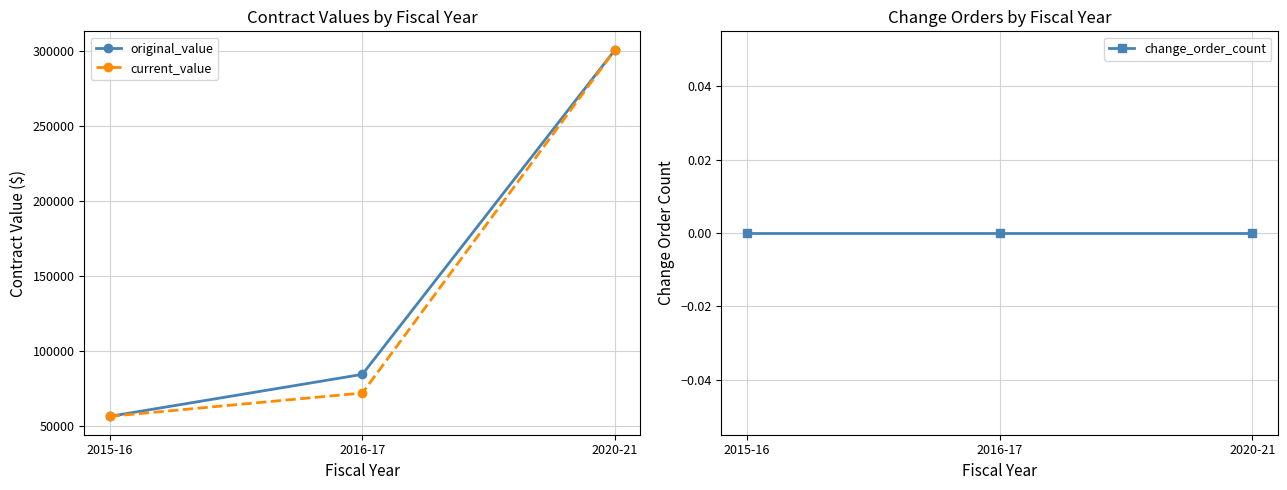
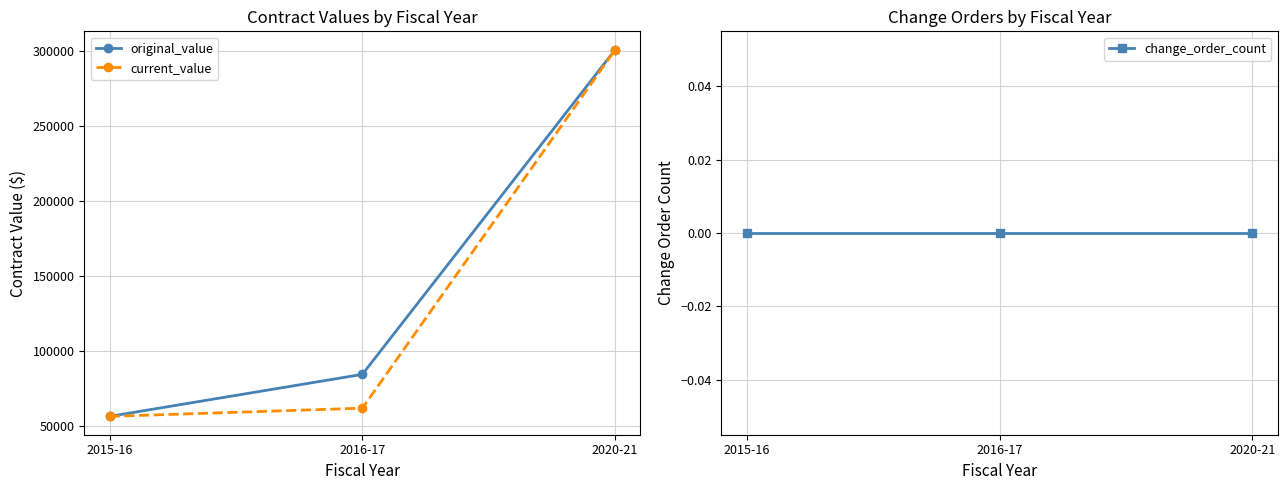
Contract Values by Fiscal Year, current_value, 2016-17: 72000 -> 62000
